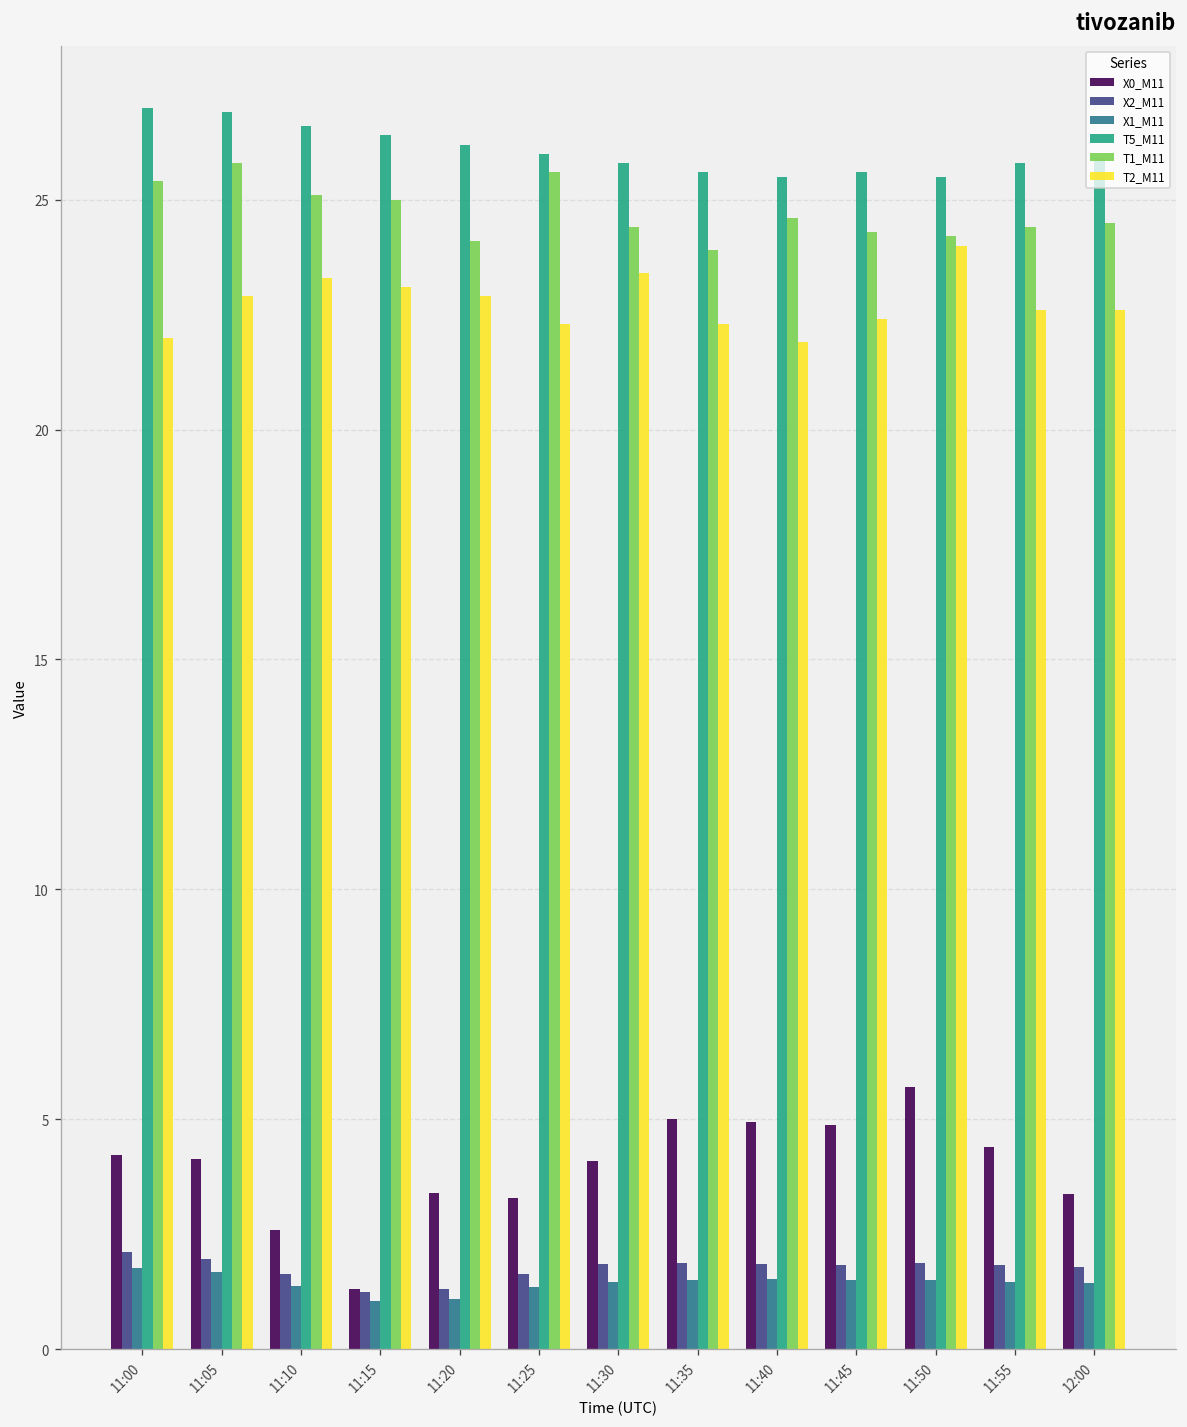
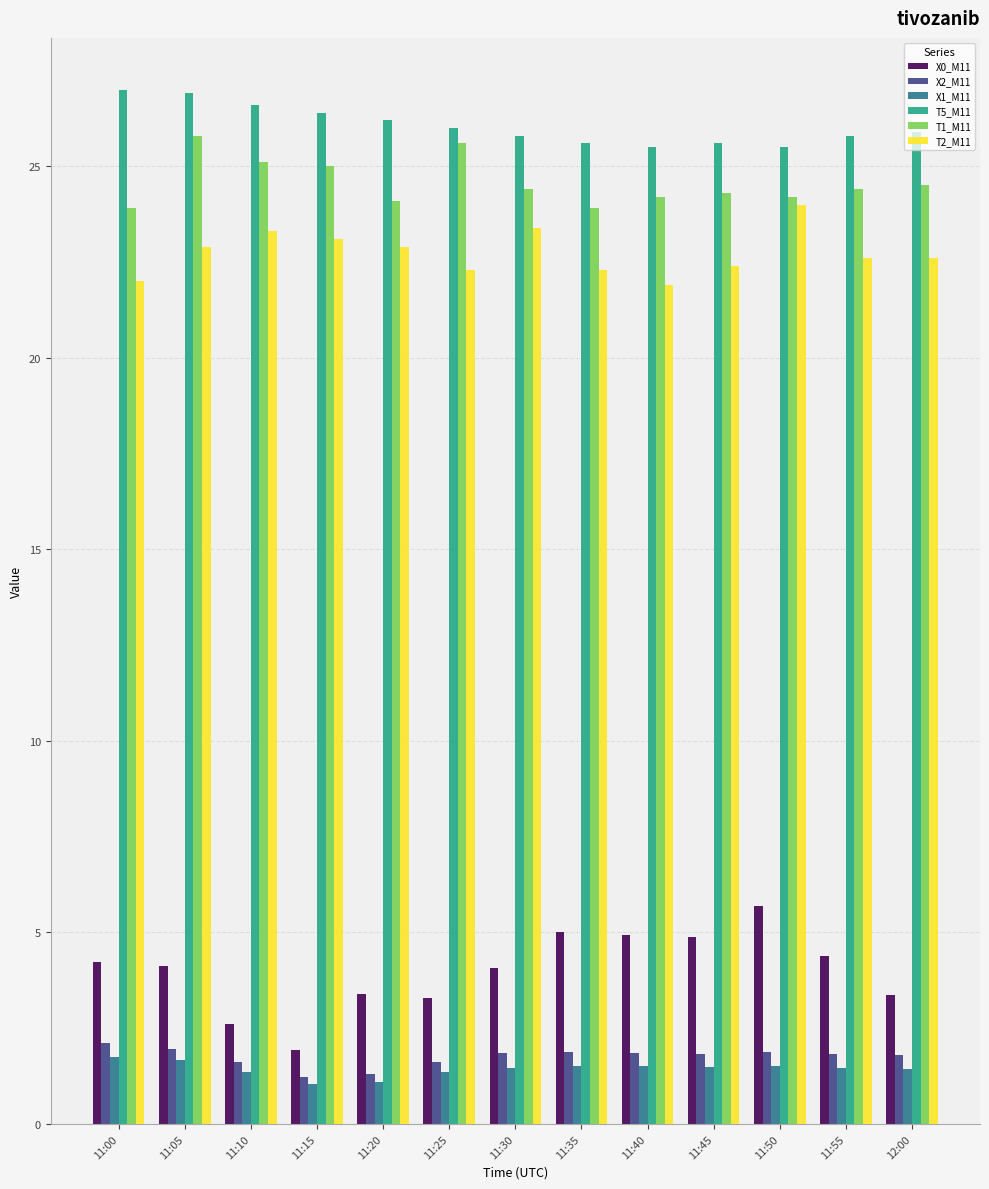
T1_M11, 11:00: 25.4 -> 23.9
X0_M11, 11:15: 1.3 -> 1.9
T1_M11, 11:40: 24.6 -> 24.2
